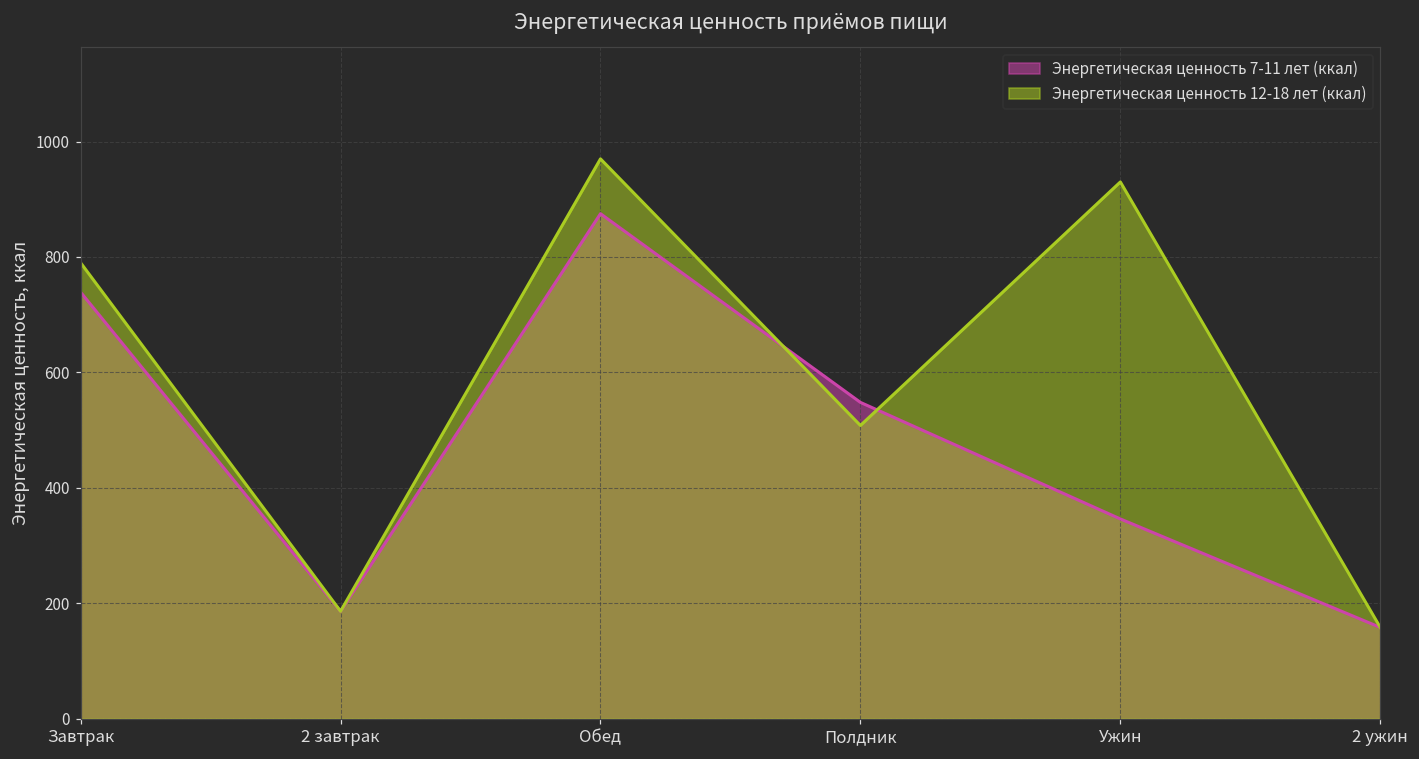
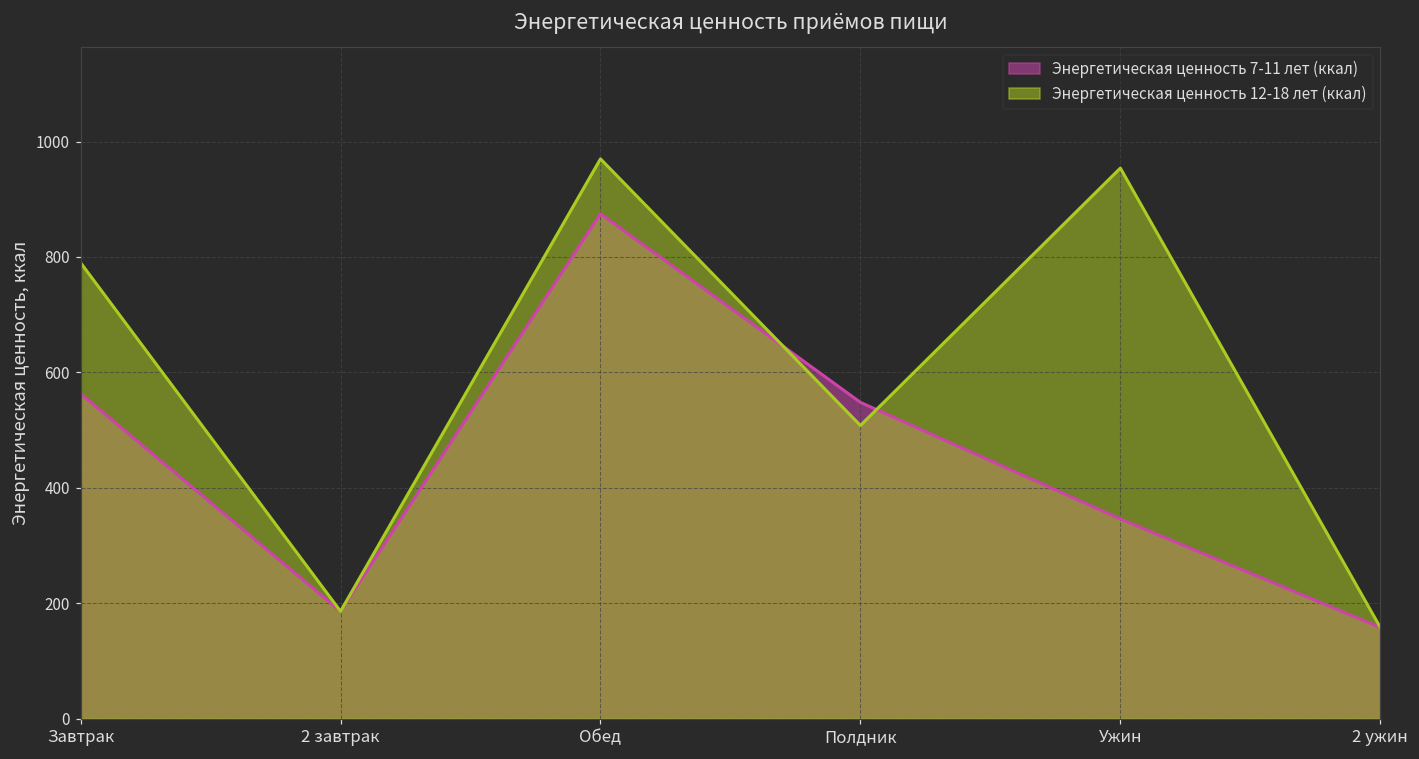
Энергетическая ценность 7-11 лет (ккал), Завтрак: 740 -> 560
Энергетическая ценность 12-18 лет (ккал), Ужин: 930 -> 950
